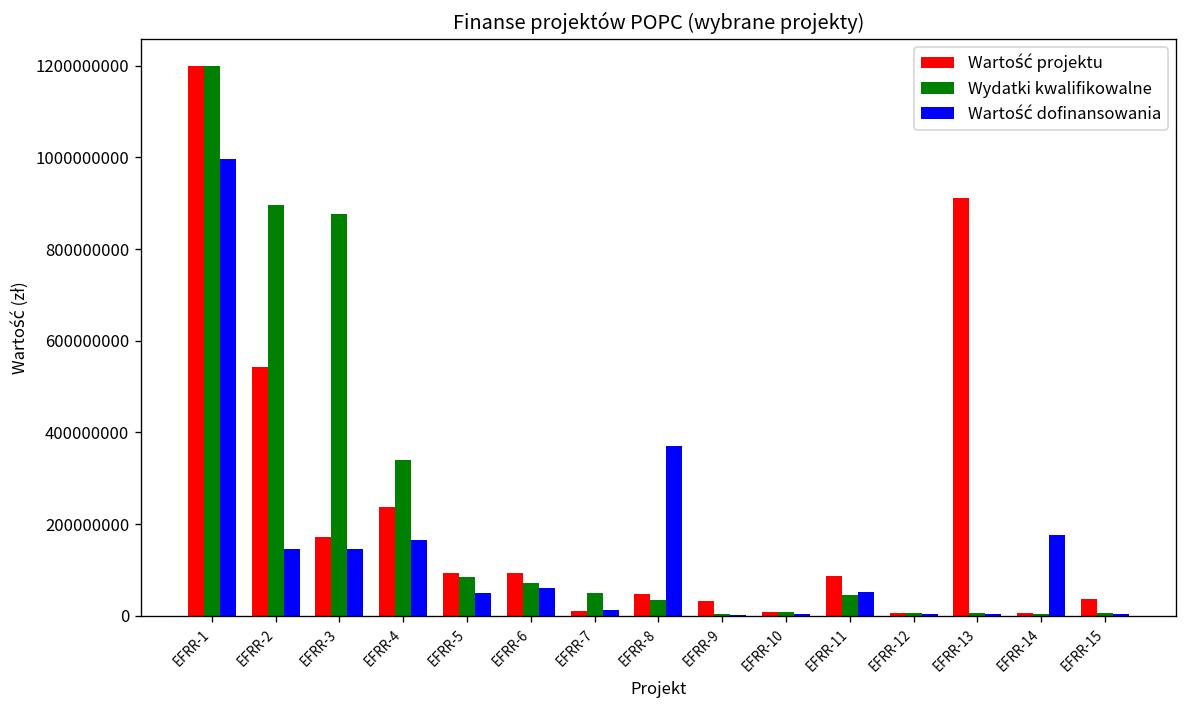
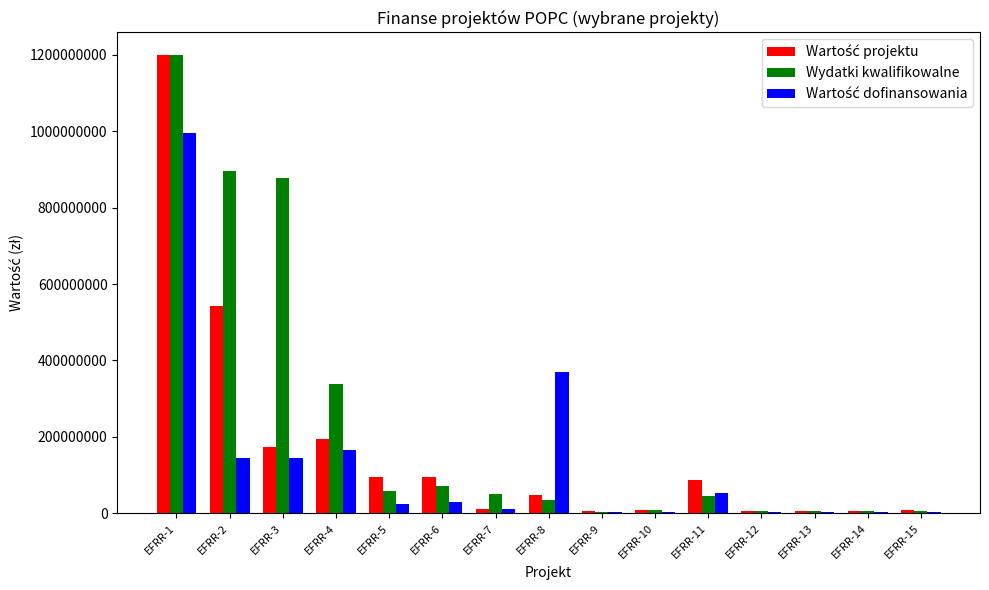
Wartość projektu, EFRR-4: 240000000 -> 200000000
Wydatki kwalifikowalne, EFRR-5: 90000000 -> 60000000
Wartość dofinansowania, EFRR-5: 50000000 -> 20000000
Wartość dofinansowania, EFRR-6: 60000000 -> 30000000
Wartość projektu, EFRR-9: 30000000 -> 10000000
Wartość projektu, EFRR-13: 910000000 -> 10000000
Wartość dofinansowania, EFRR-14: 180000000 -> 0
Wartość projektu, EFRR-15: 40000000 -> 10000000
